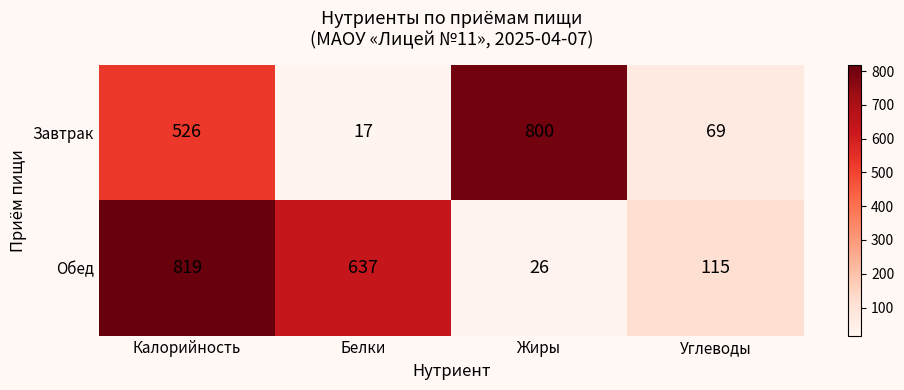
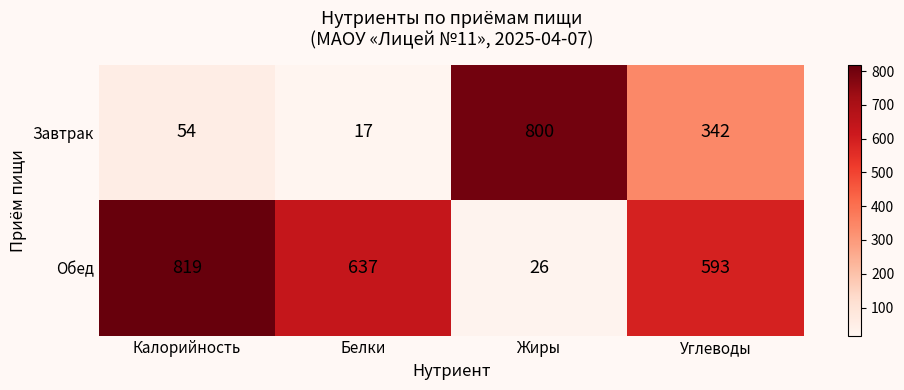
Завтрак, Калорийность: 526 -> 54
Завтрак, Углеводы: 69 -> 342
Обед, Углеводы: 115 -> 593
